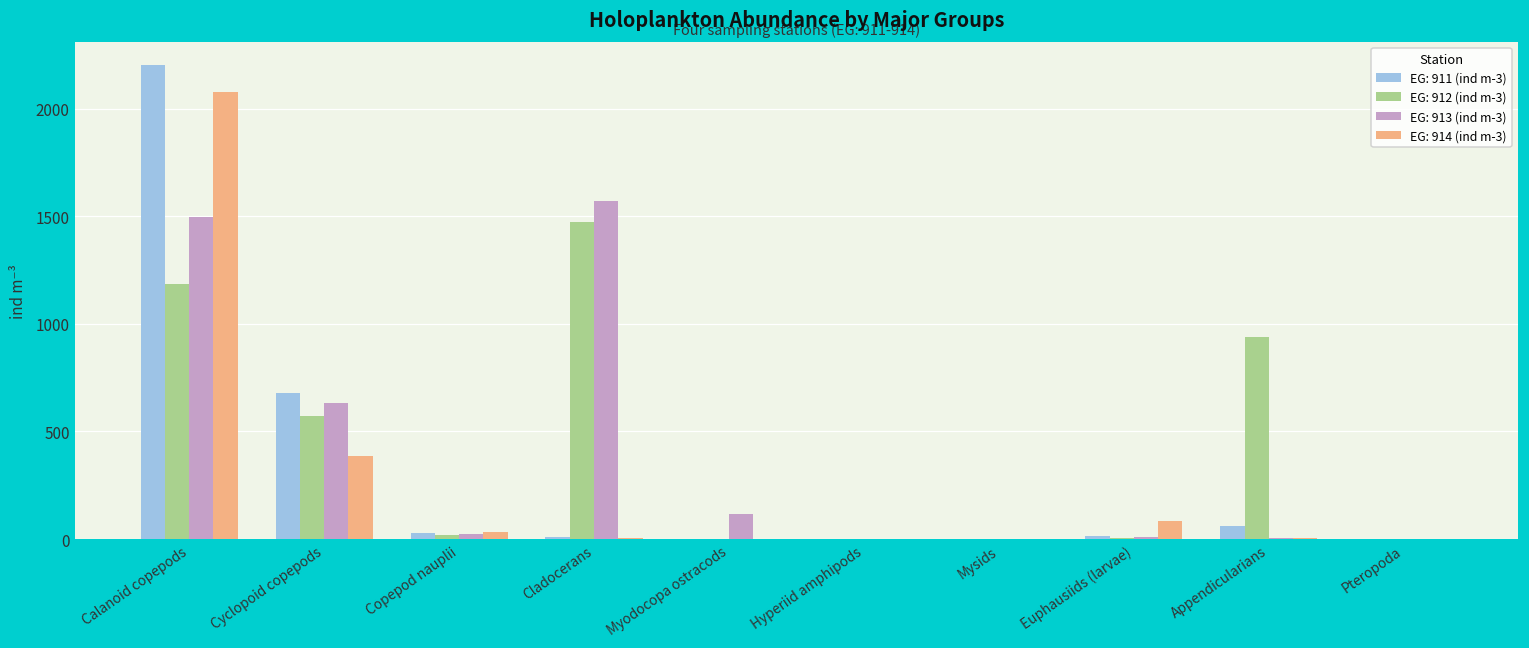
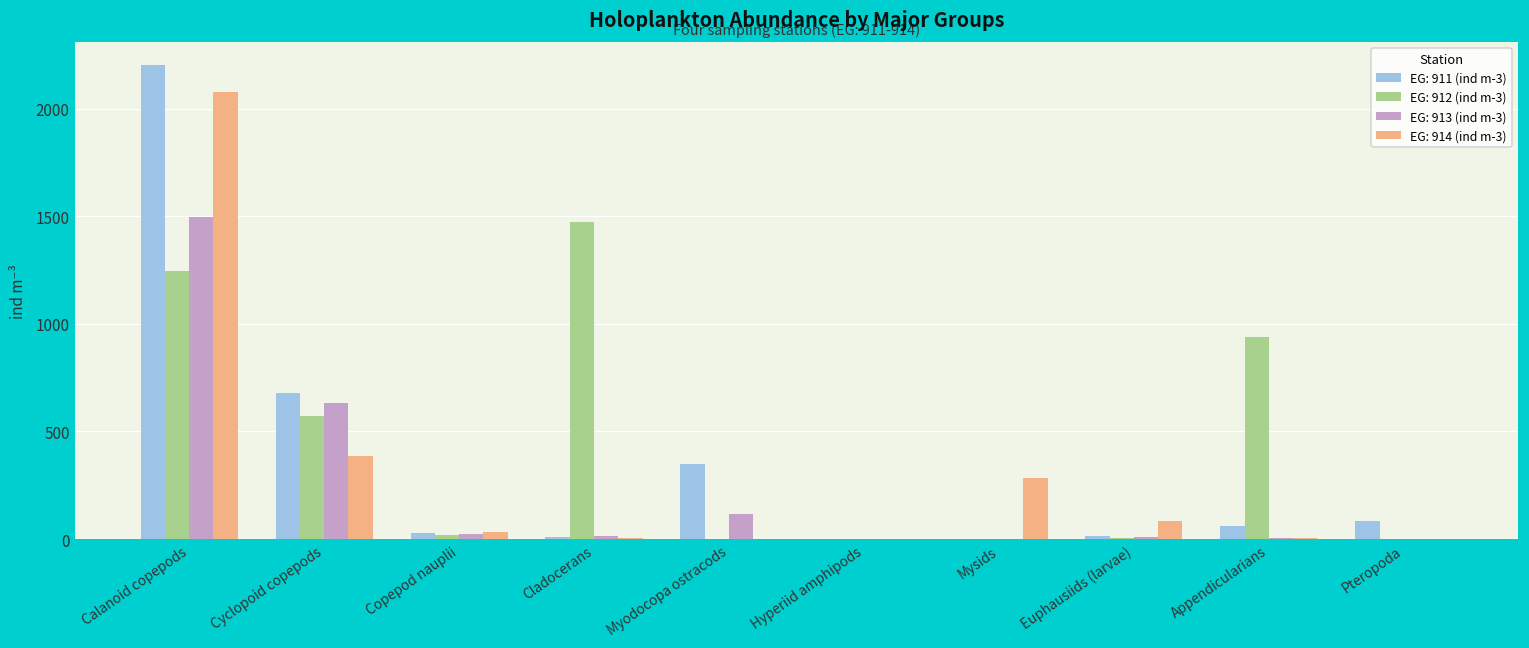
EG: 912 (ind m-3), Calanoid copepods: 1190 -> 1250
EG: 913 (ind m-3), Cladocerans: 1570 -> 10
EG: 911 (ind m-3), Myodocopa ostracods: 0 -> 350
EG: 914 (ind m-3), Mysids: 0 -> 290
EG: 911 (ind m-3), Pteropoda: 0 -> 80
